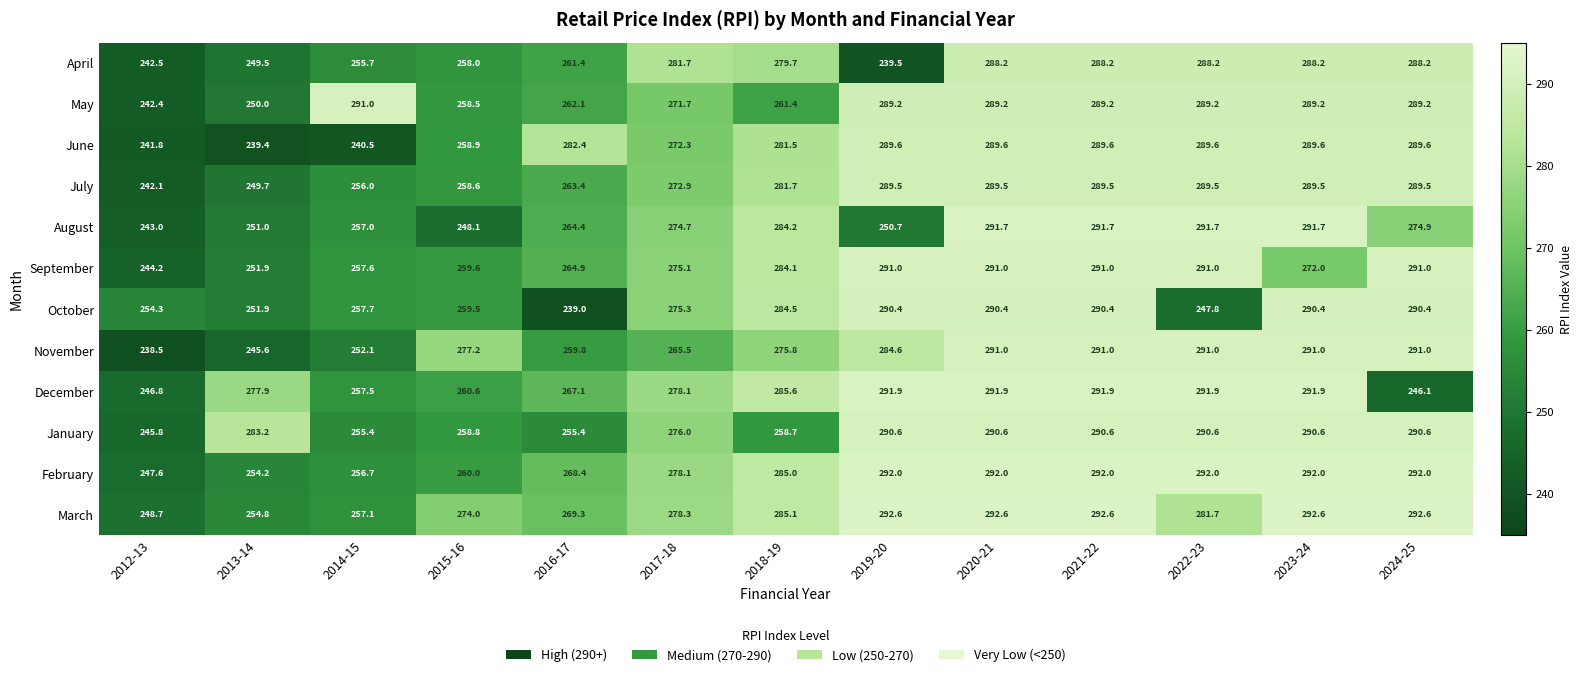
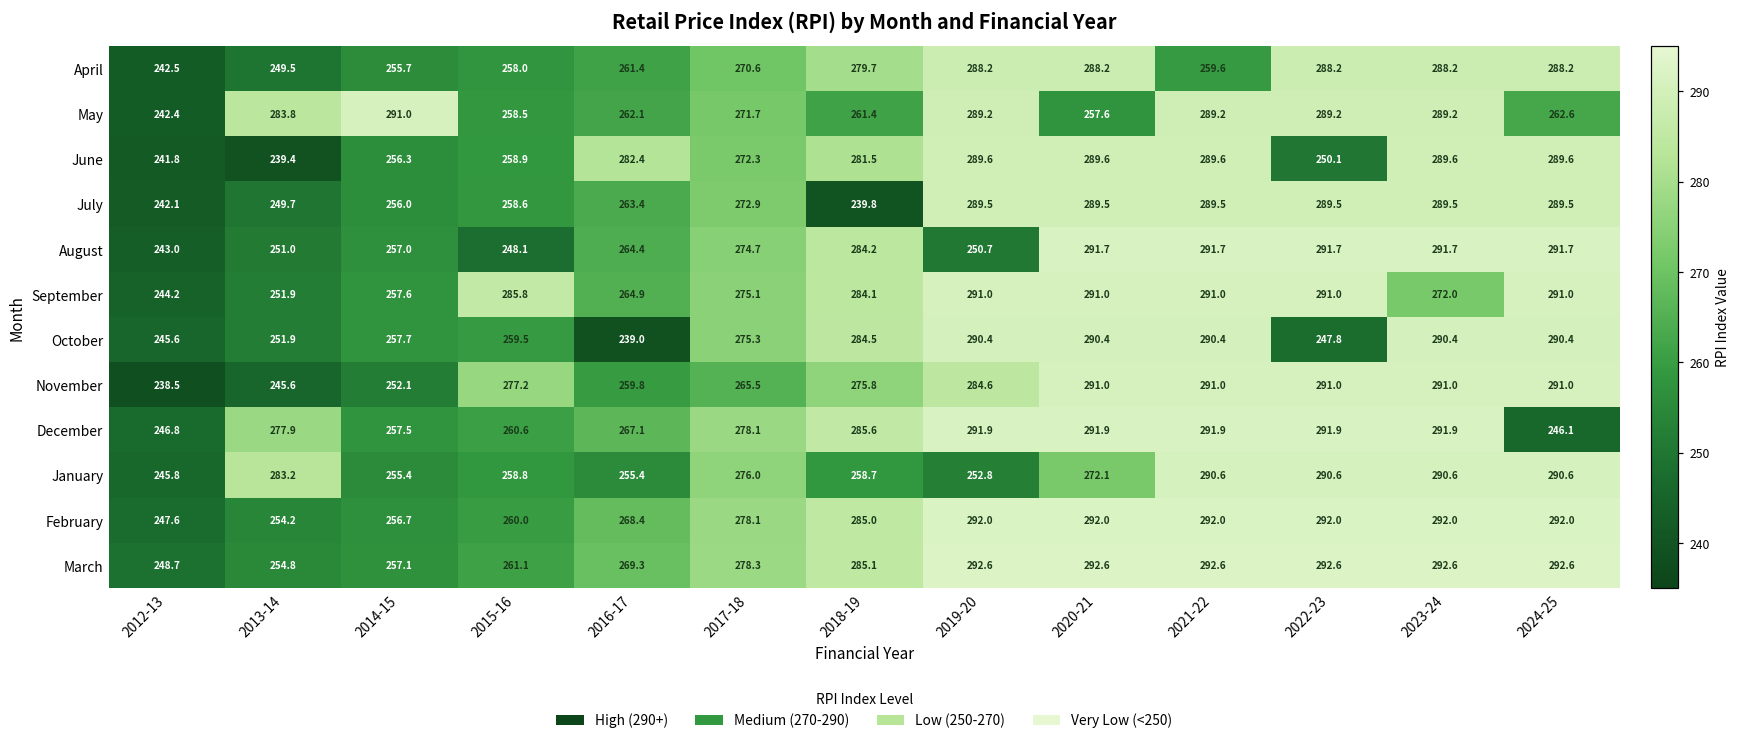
April, 2017-18: 281.7 -> 270.6
April, 2019-20: 239.5 -> 288.2
April, 2021-22: 288.2 -> 259.6
May, 2013-14: 250.0 -> 283.8
May, 2020-21: 289.2 -> 257.6
May, 2024-25: 289.2 -> 262.6
June, 2014-15: 240.5 -> 256.3
June, 2022-23: 289.6 -> 250.1
July, 2018-19: 281.7 -> 239.8
August, 2024-25: 274.9 -> 291.7
September, 2015-16: 259.6 -> 285.8
October, 2012-13: 254.3 -> 245.6
January, 2019-20: 290.6 -> 252.8
January, 2020-21: 290.6 -> 272.1
March, 2015-16: 274.0 -> 261.1
March, 2022-23: 281.7 -> 292.6
